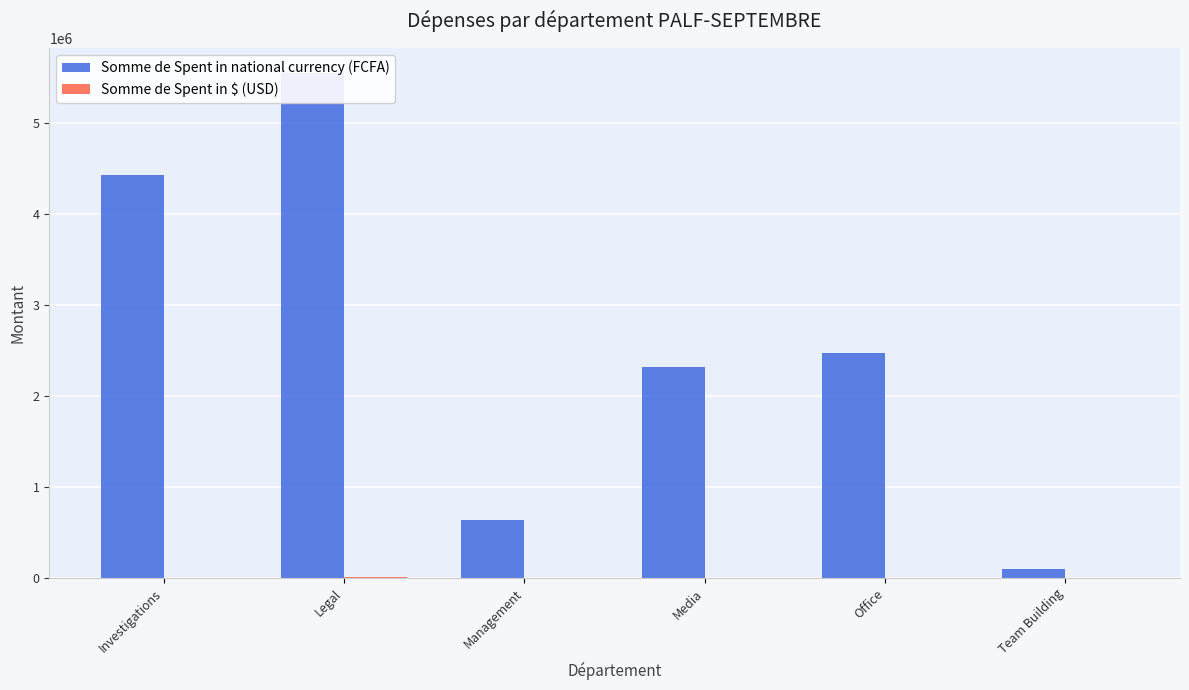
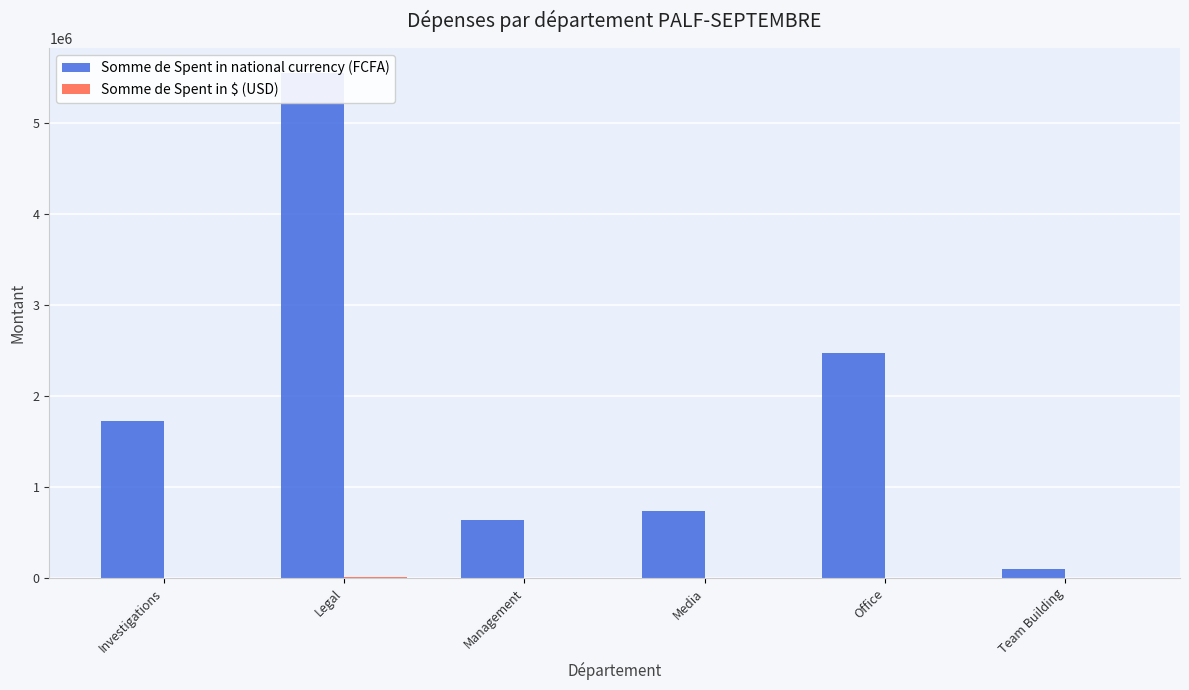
Somme de Spent in national currency (FCFA), Investigations: 4400000 -> 1700000
Somme de Spent in national currency (FCFA), Media: 2300000 -> 700000
